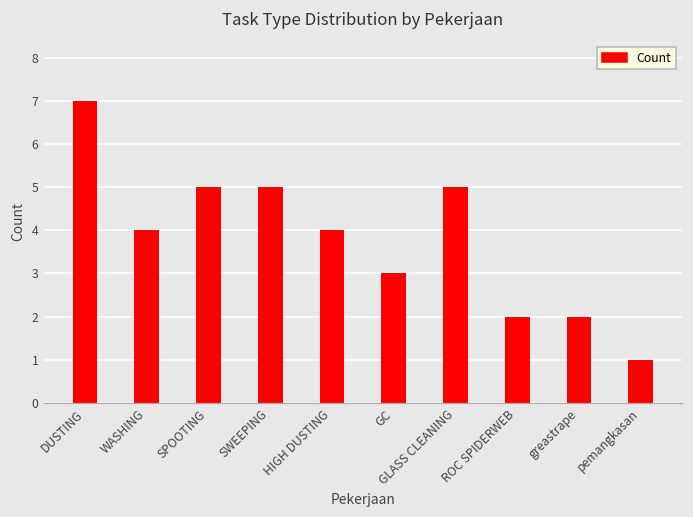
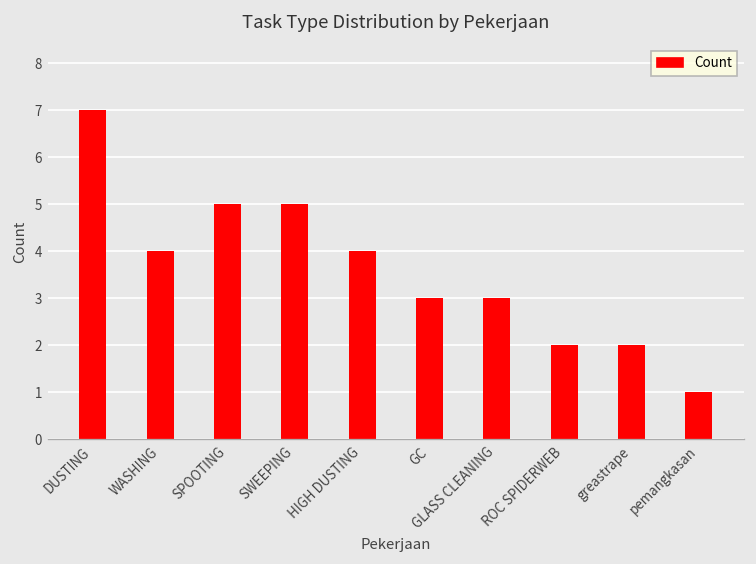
GLASS CLEANING: 5 -> 3
